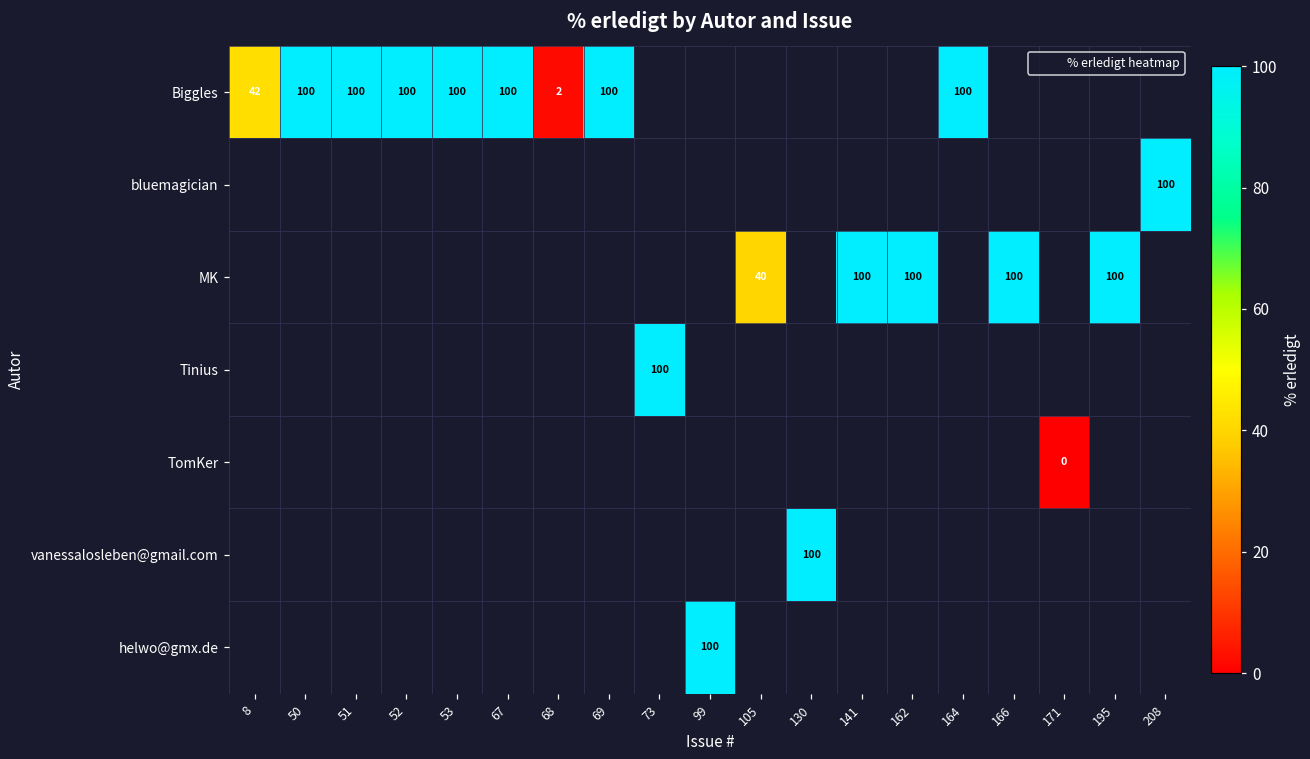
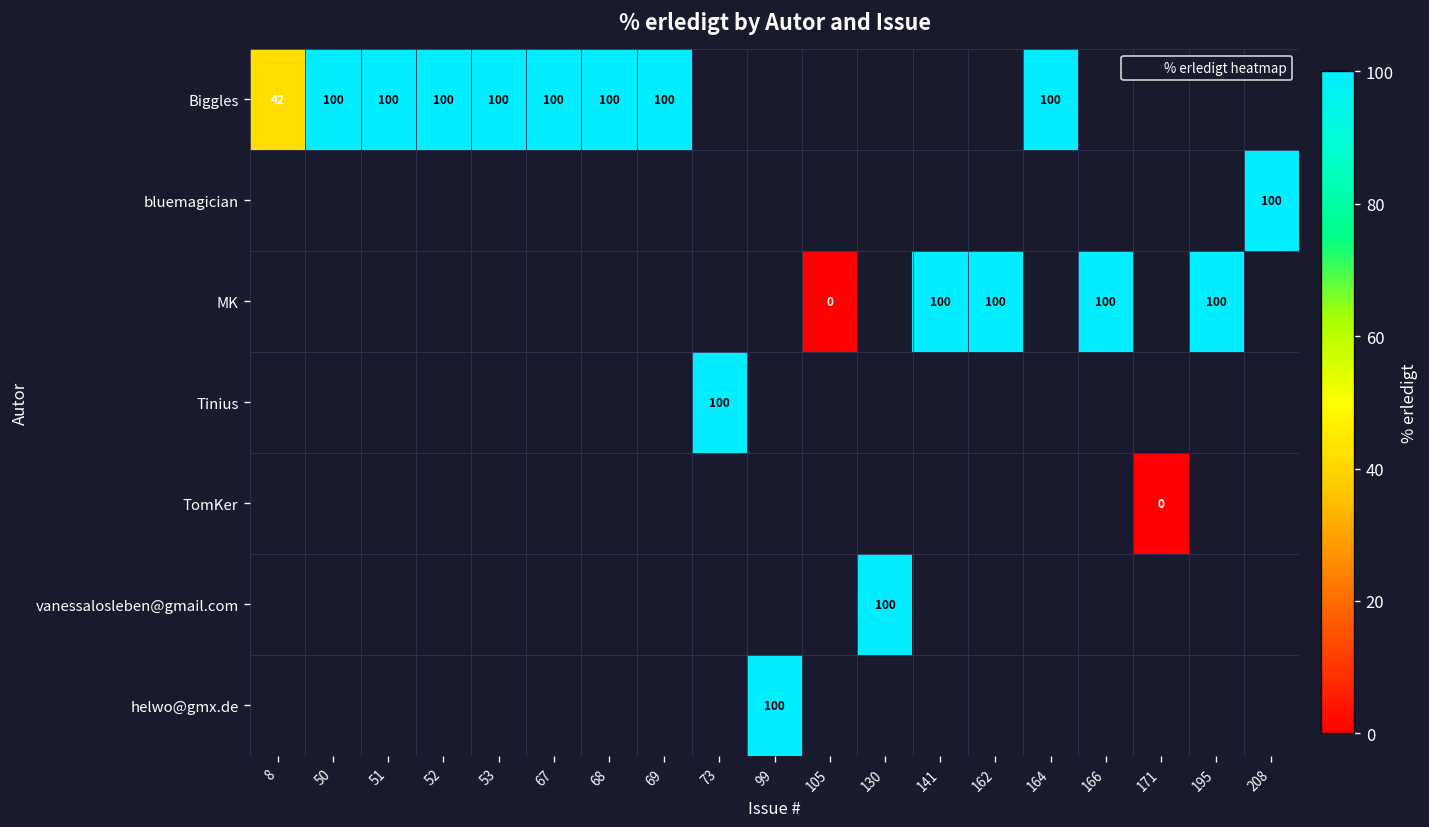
Biggles, 68: 2 -> 100
MK, 105: 40 -> 0
